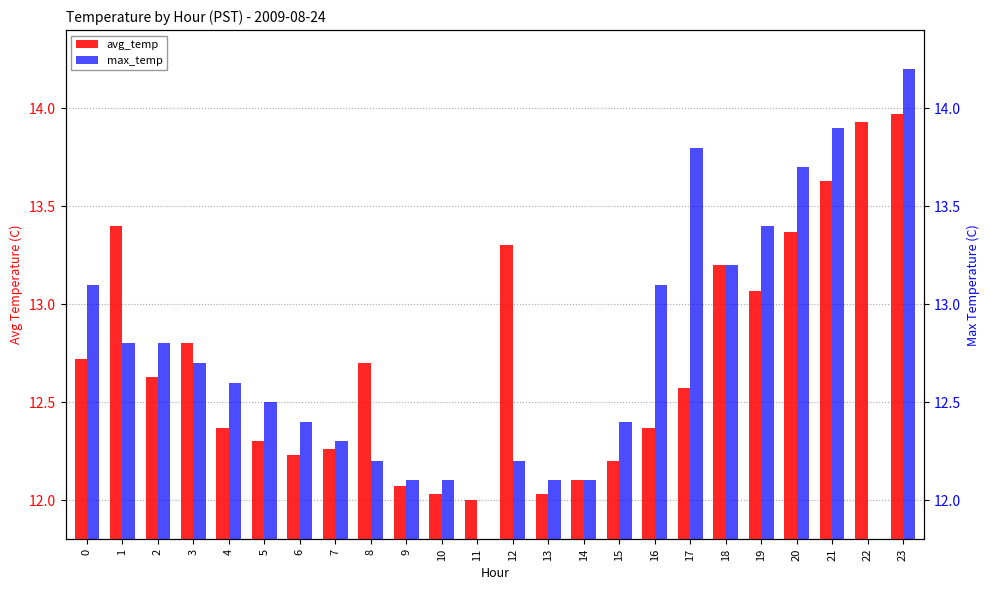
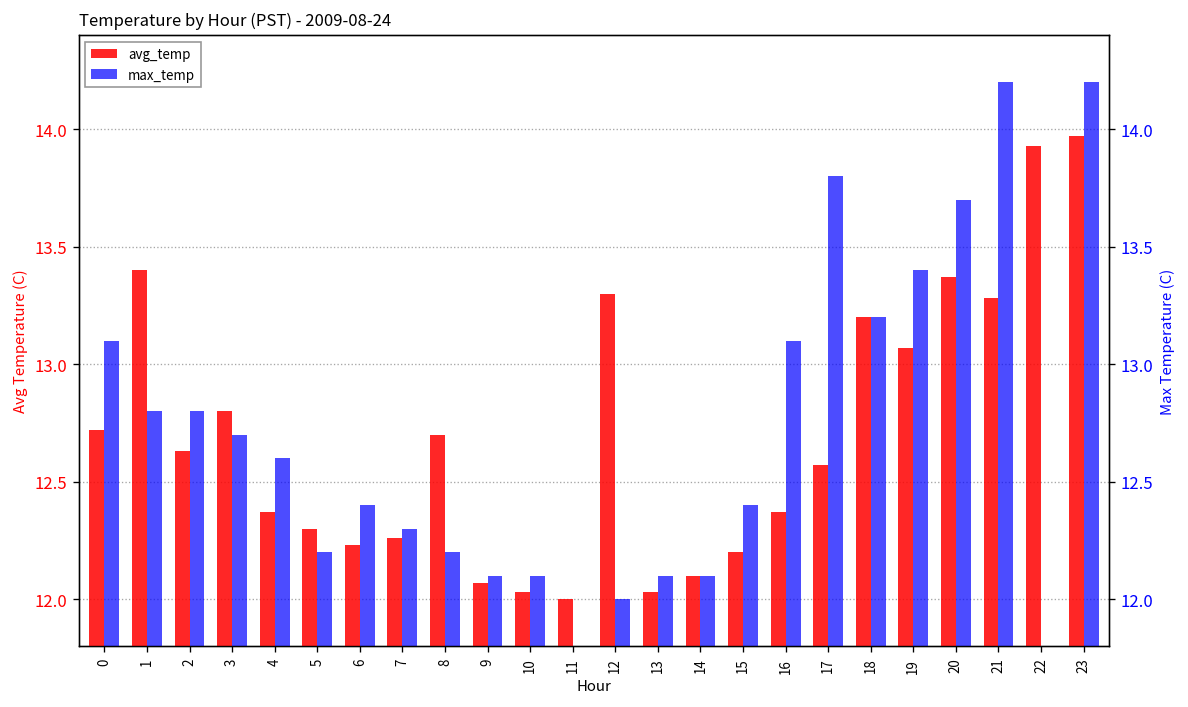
max_temp, 5: 12.5 -> 12.2
max_temp, 12: 12.2 -> 12.0
avg_temp, 21: 13.63 -> 13.28
max_temp, 21: 13.9 -> 14.2
